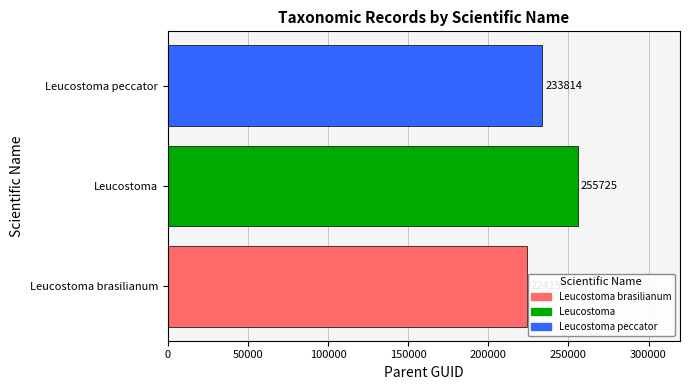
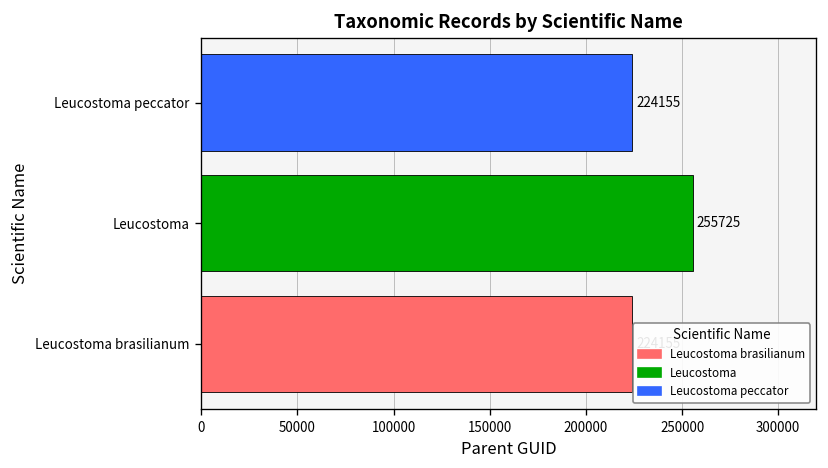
Leucostoma peccator: 233814 -> 224155
